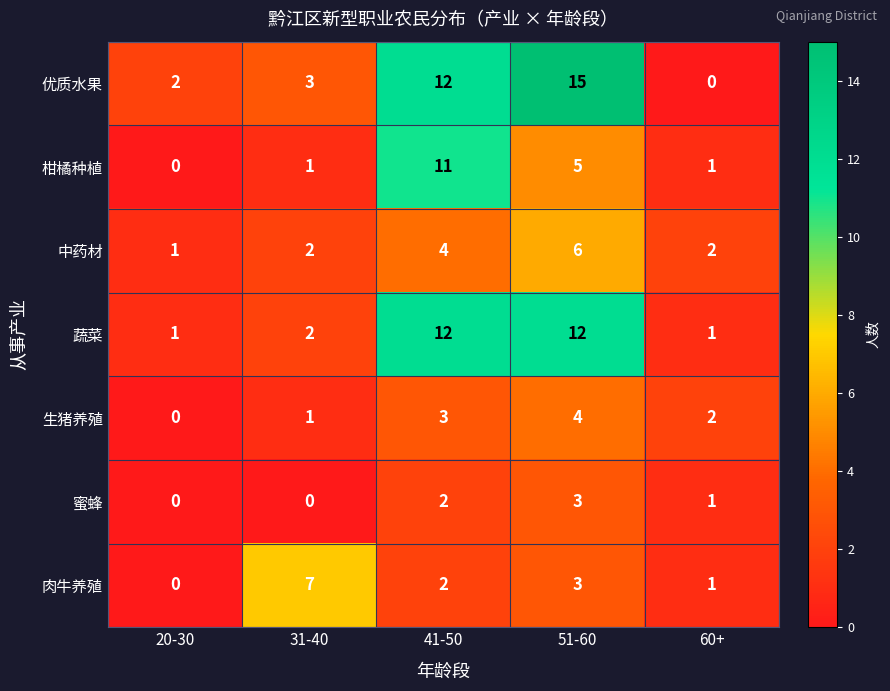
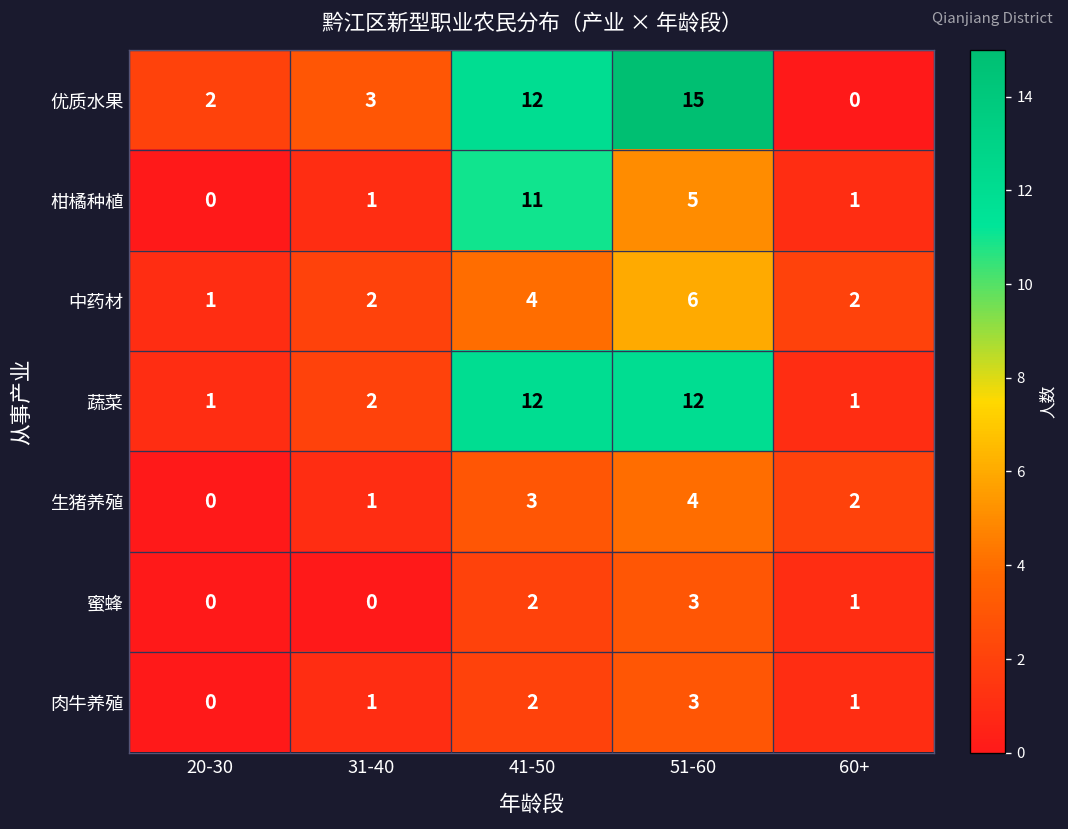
肉牛养殖, 31-40: 7 -> 1
